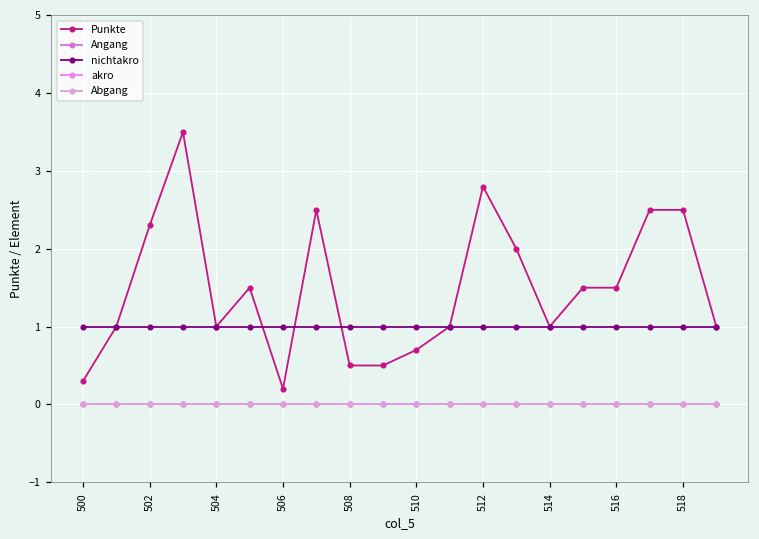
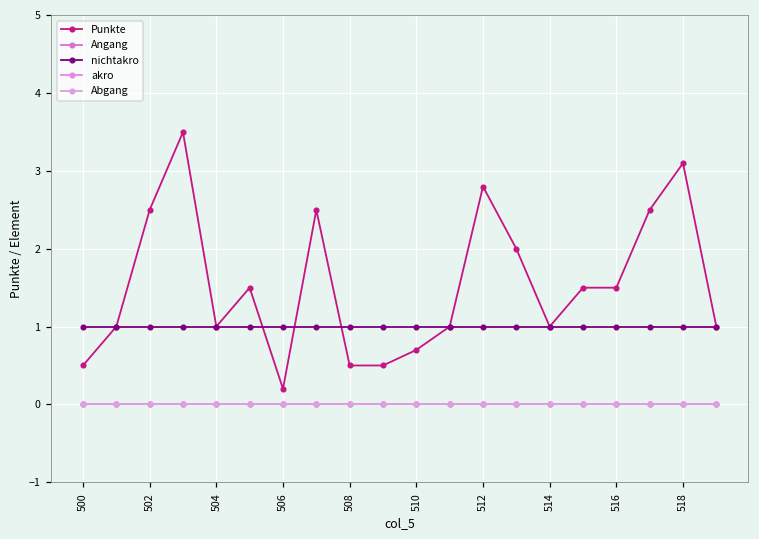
Punkte, 500: 0.3 -> 0.5
Punkte, 502: 2.3 -> 2.5
Punkte, 518: 2.5 -> 3.1
